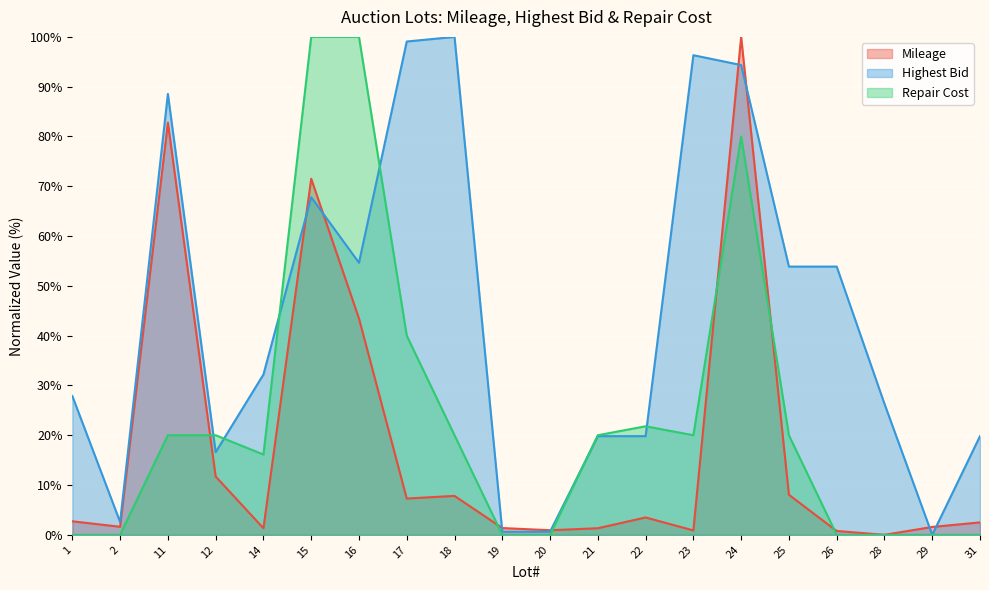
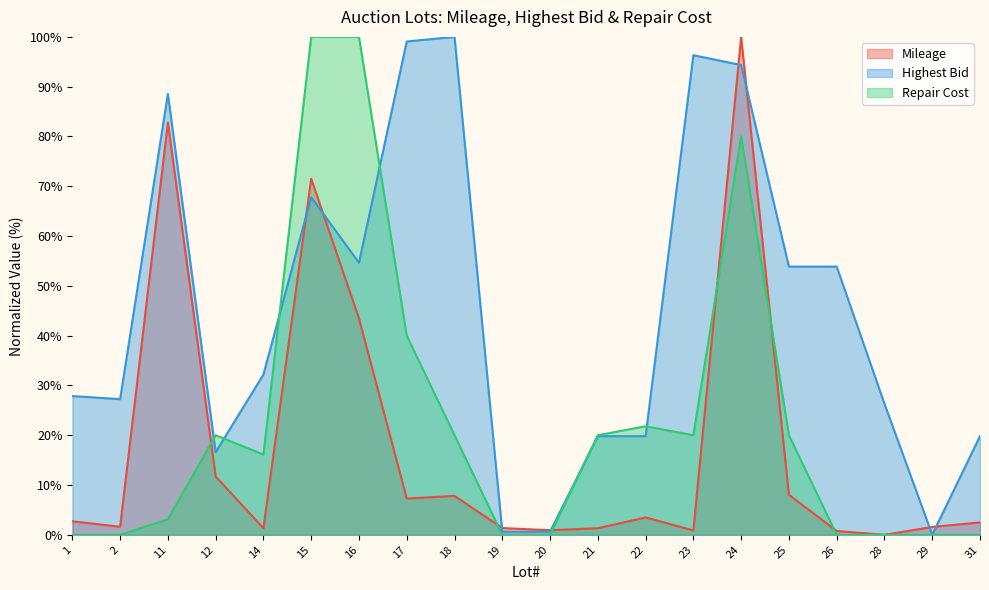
Highest Bid, 2: 3% -> 27%
Repair Cost, 11: 20% -> 3%
